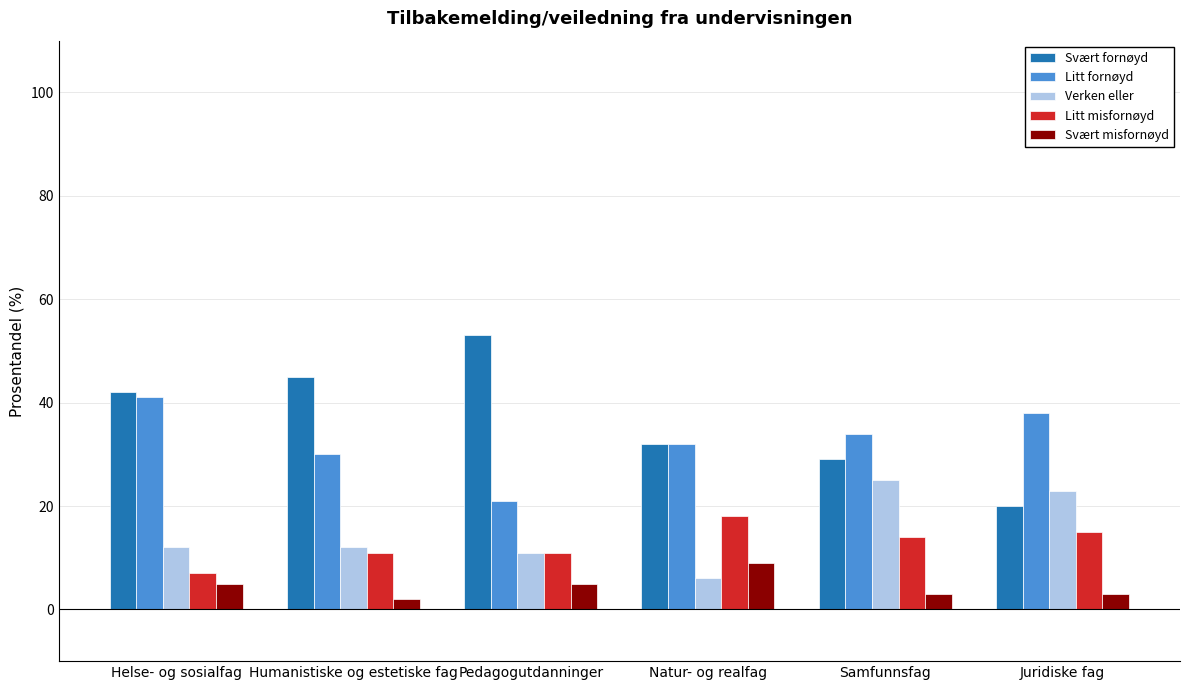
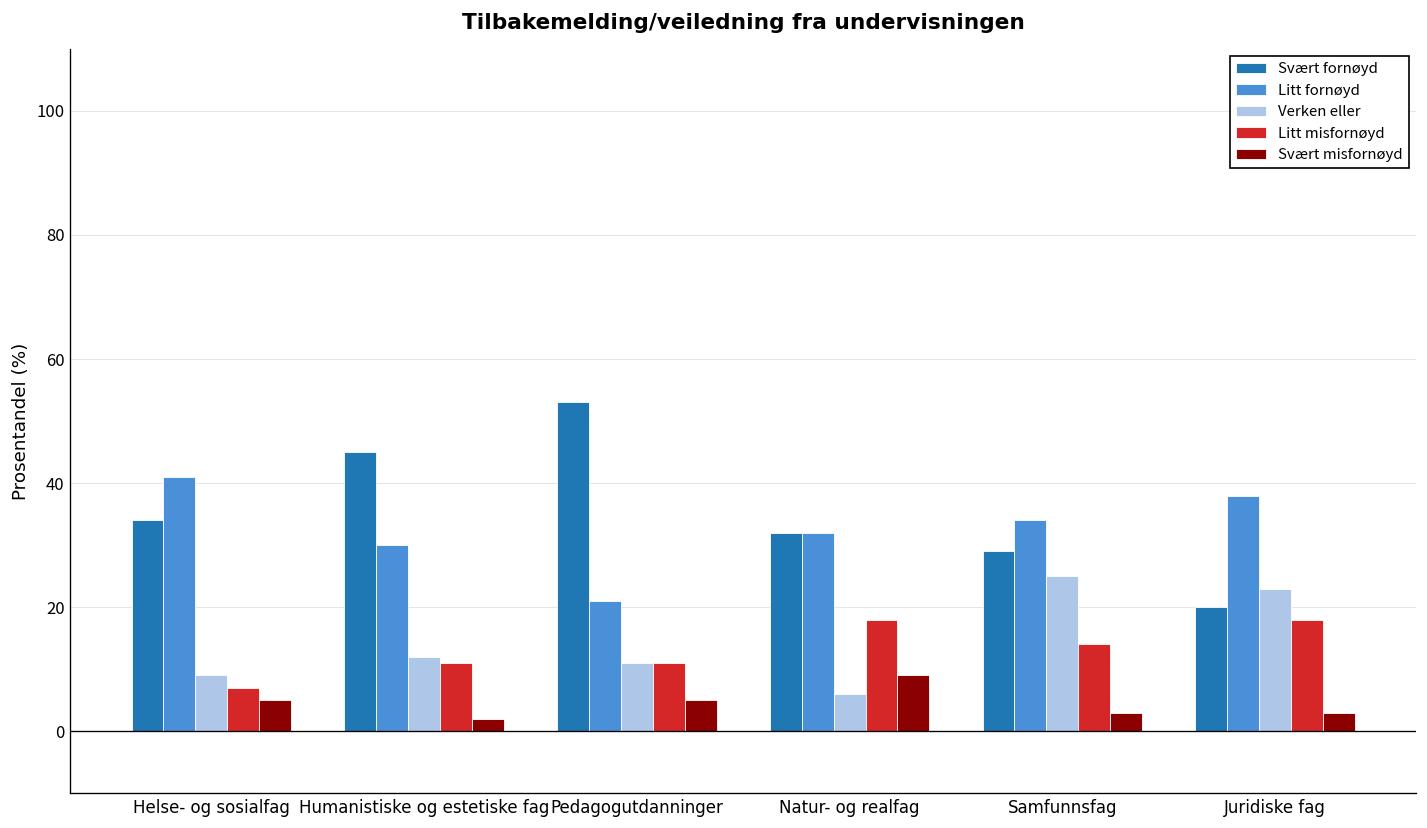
Svært fornøyd, Helse- og sosialfag: 42 -> 34
Verken eller, Helse- og sosialfag: 12 -> 9
Litt misfornøyd, Juridiske fag: 15 -> 18
